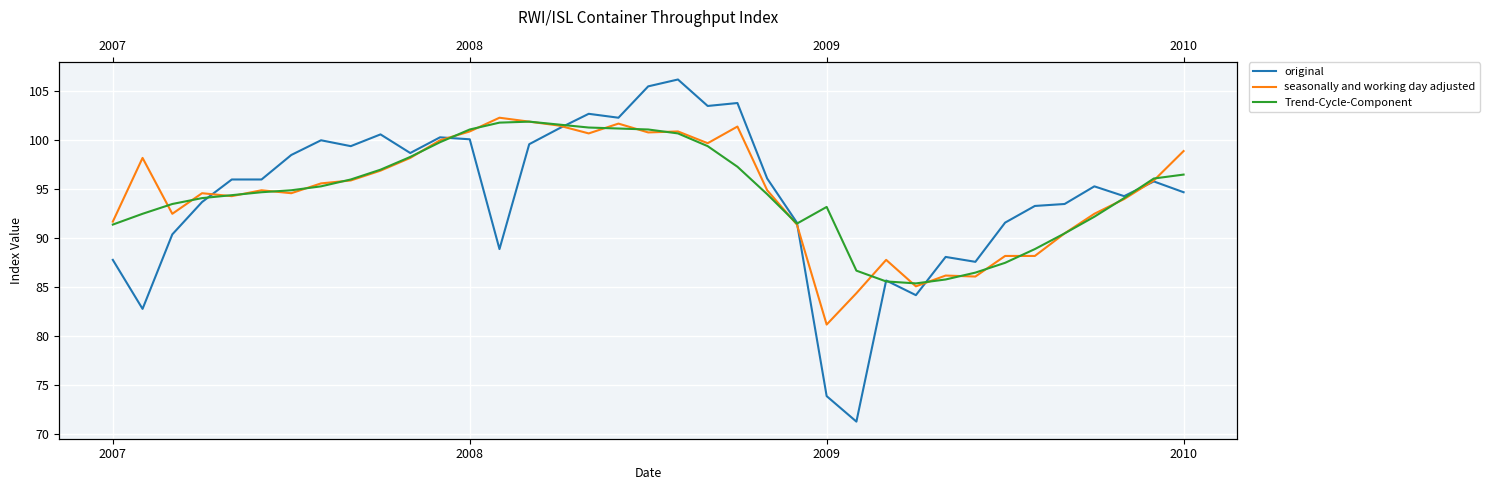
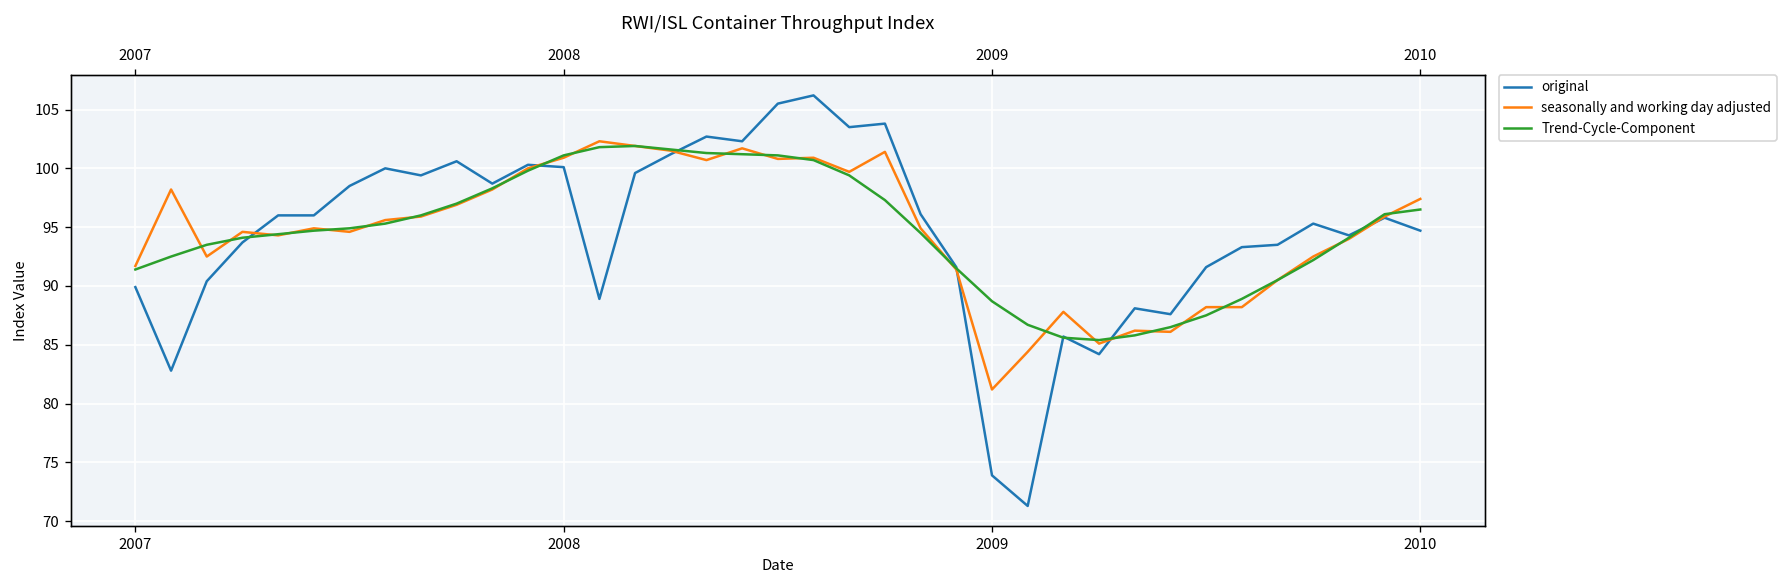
original, 2007: 88 -> 90
Trend-Cycle-Component, 2009: 93 -> 89
seasonally and working day adjusted, 2010: 99 -> 97
